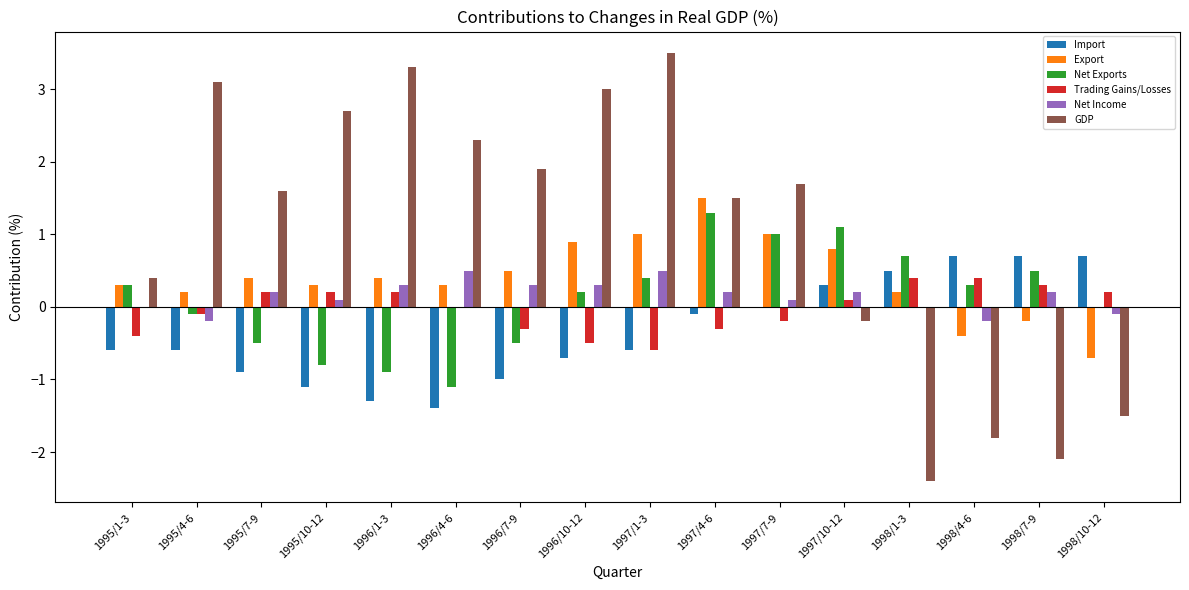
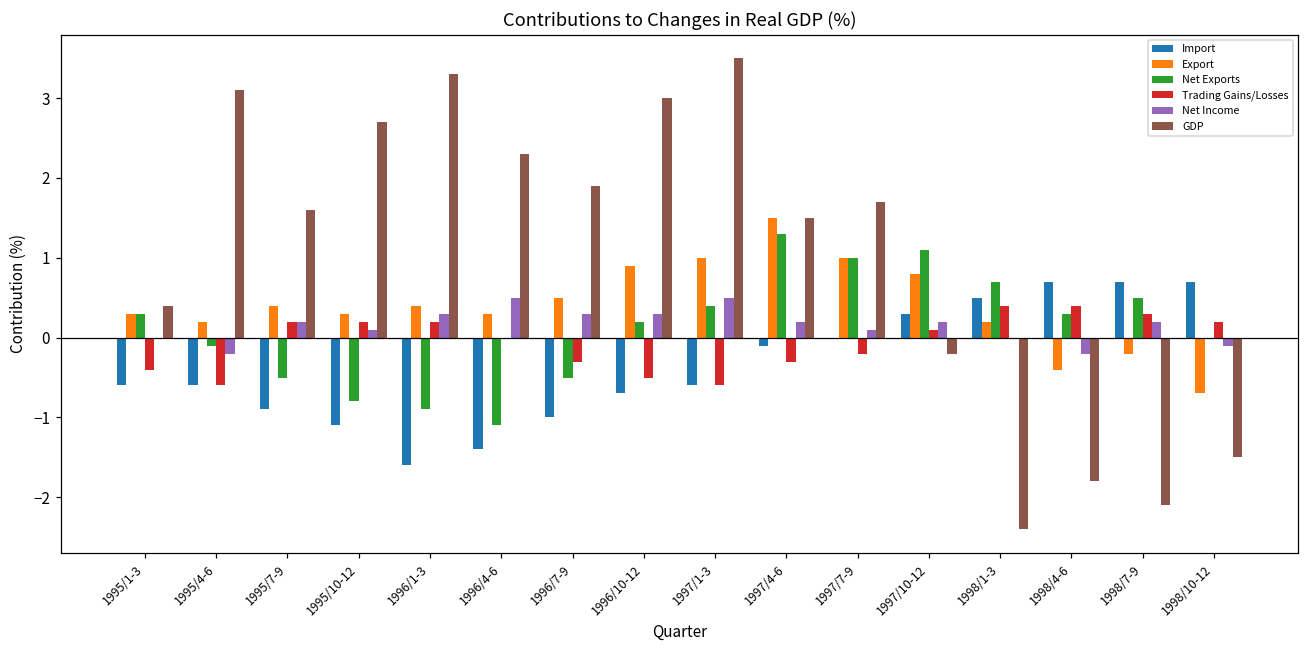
Trading Gains/Losses, 1995/4-6: -0.1 -> -0.6
Import, 1996/1-3: -1.3 -> -1.6
